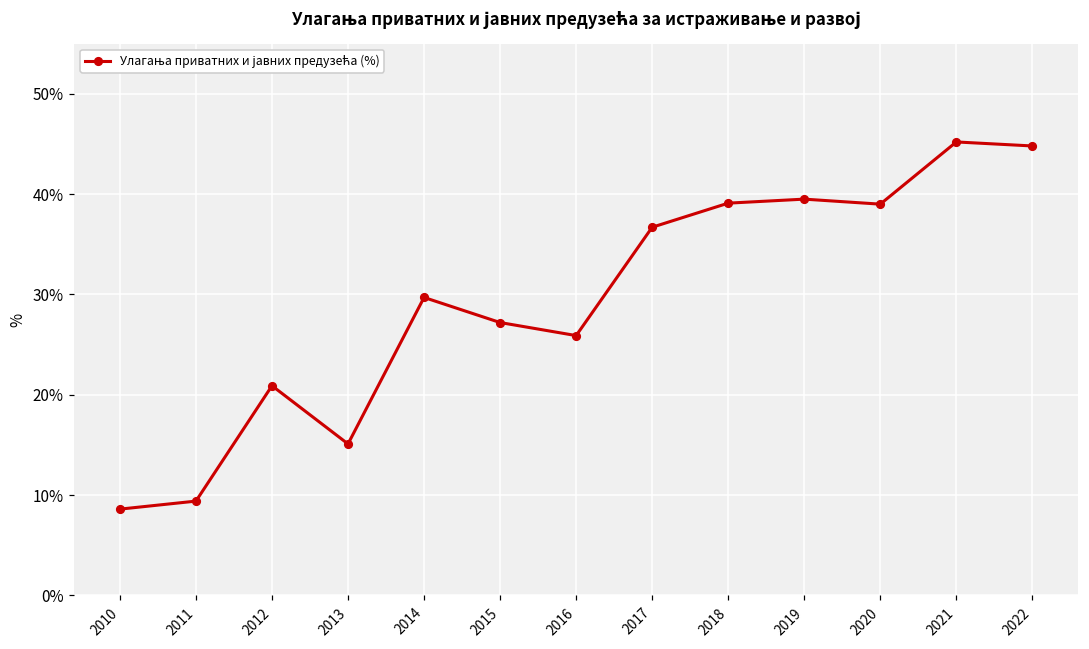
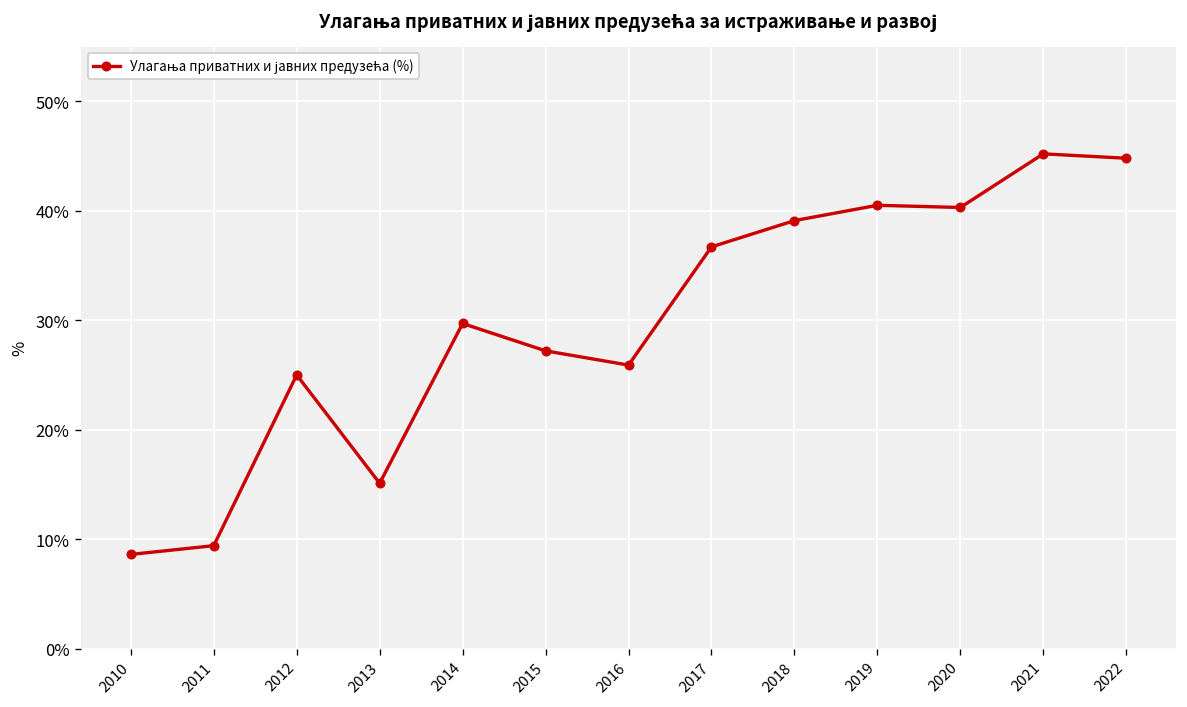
2012: 21% -> 25%
2019: 40% -> 41%
2020: 39% -> 40%
